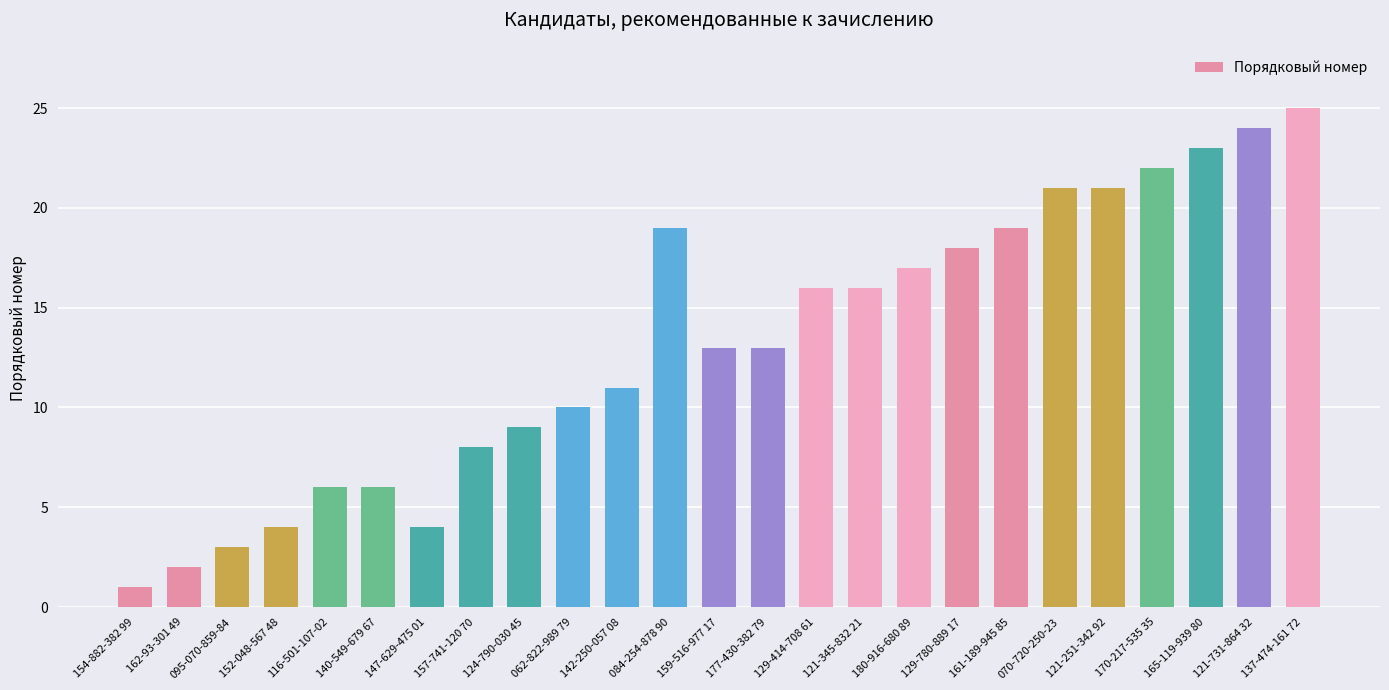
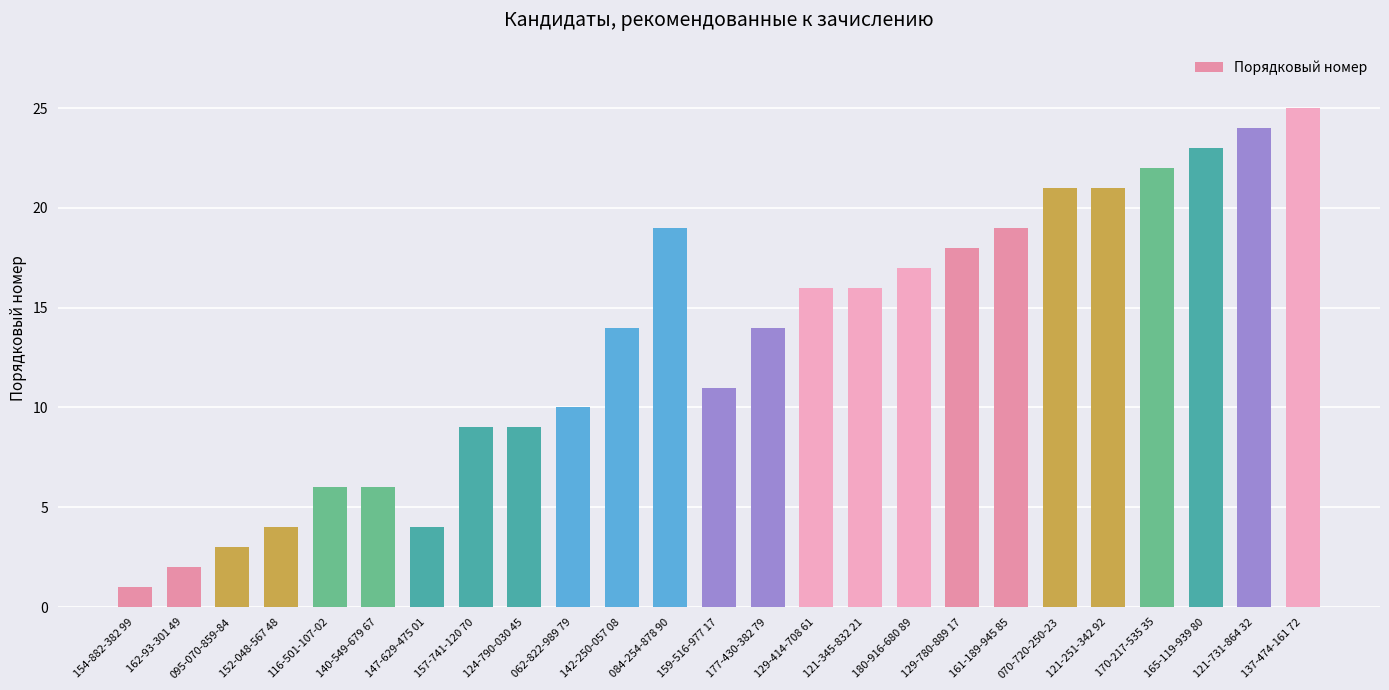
157-741-120 70: 8 -> 9
142-250-057 08: 11 -> 14
159-516-977 17: 13 -> 11
177-430-382 79: 13 -> 14
